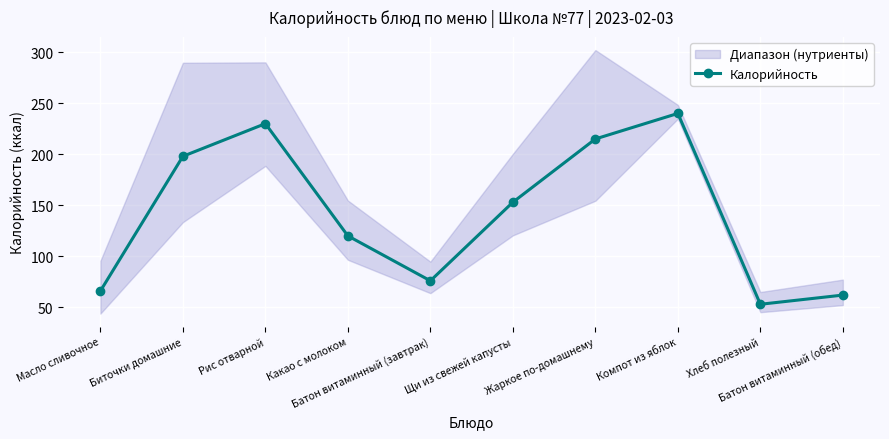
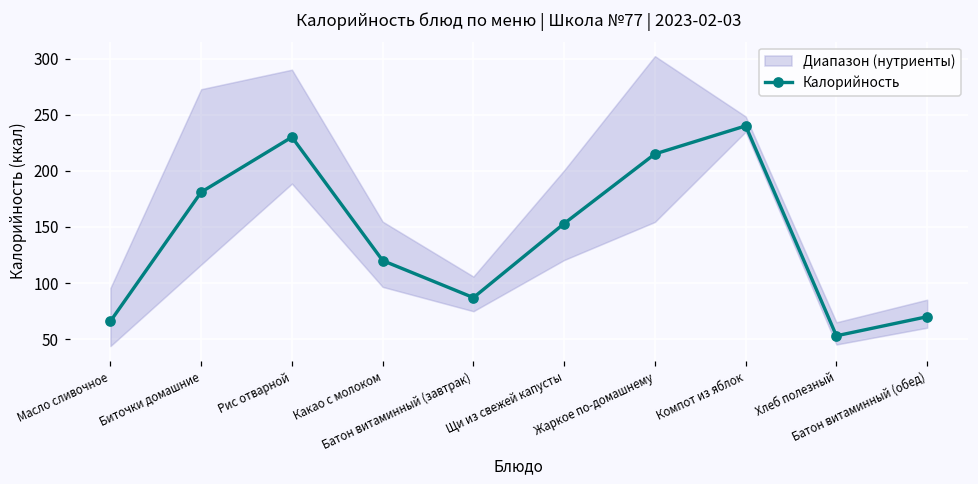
Калорийность, Биточки домашние: 198 -> 181
Калорийность, Батон витаминный (завтрак): 76 -> 87
Калорийность, Батон витаминный (обед): 62 -> 70
